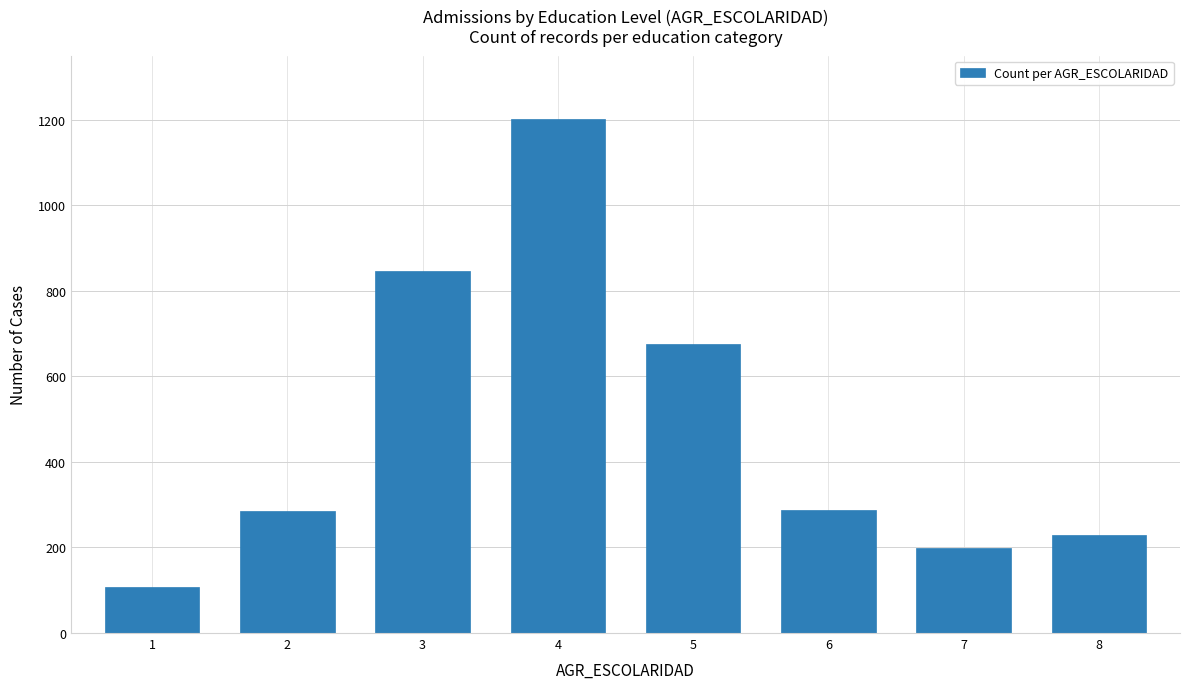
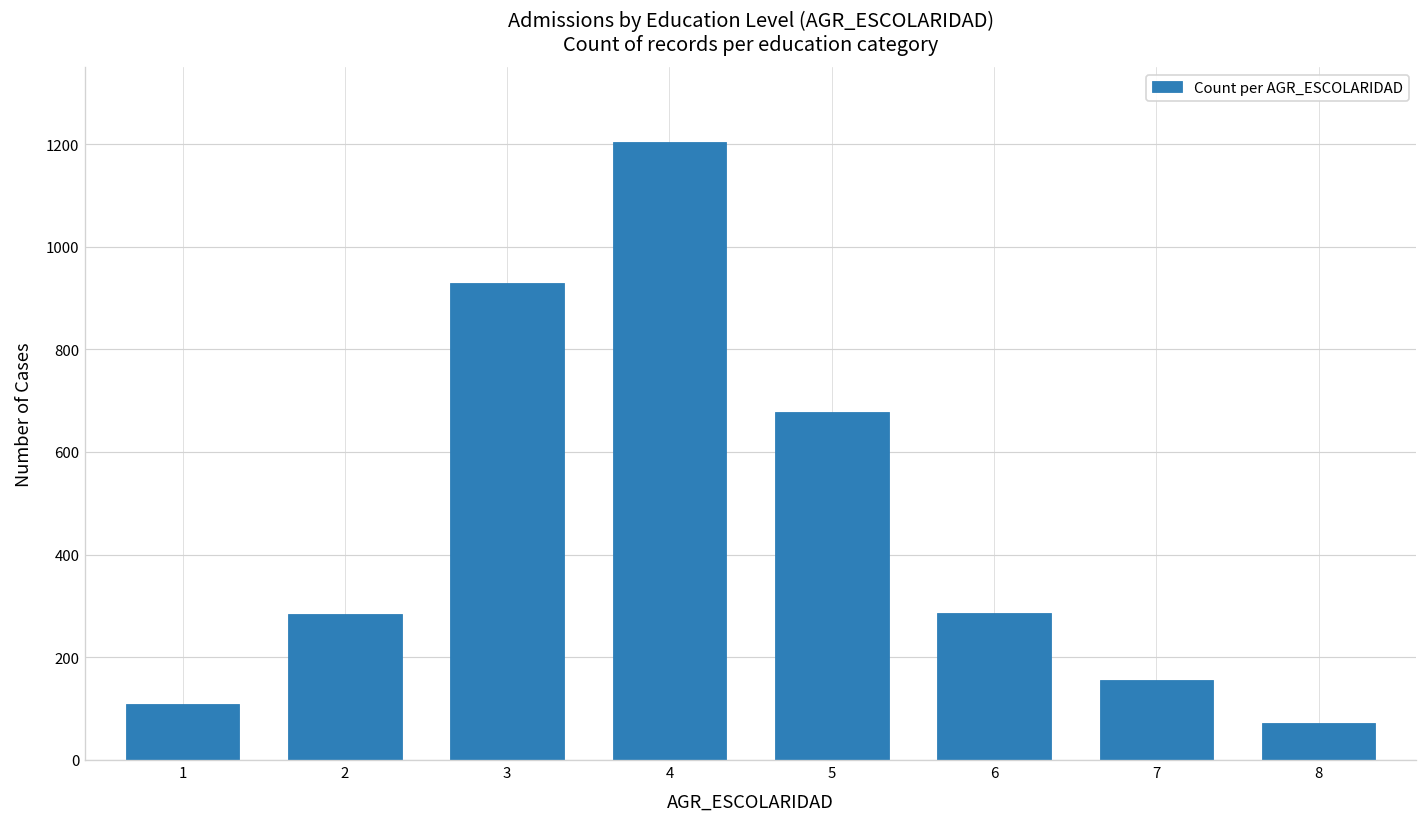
3: 850 -> 930
7: 200 -> 160
8: 230 -> 70
